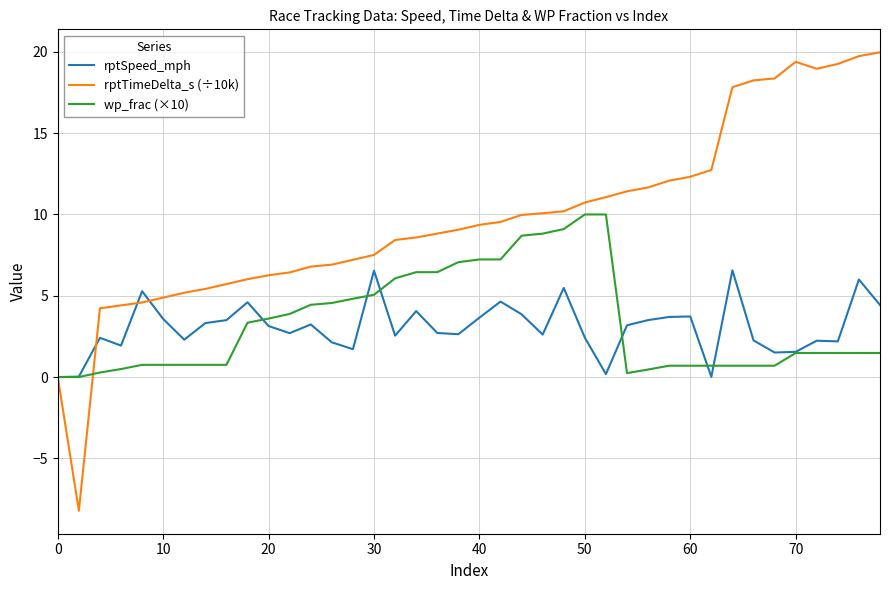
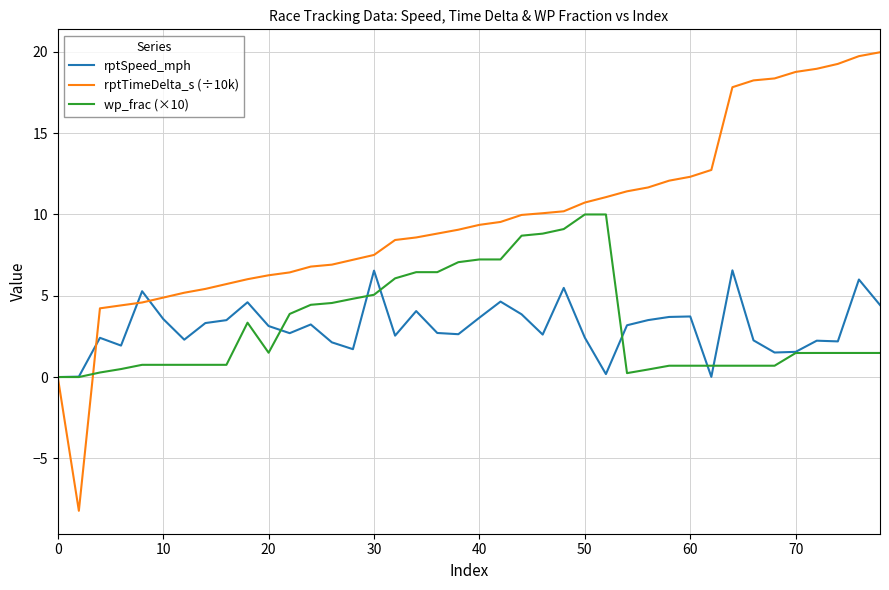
wp_frac (×10), 20: 3.6 -> 1.5
rptTimeDelta_s (÷10k), 70: 19.4 -> 18.8
